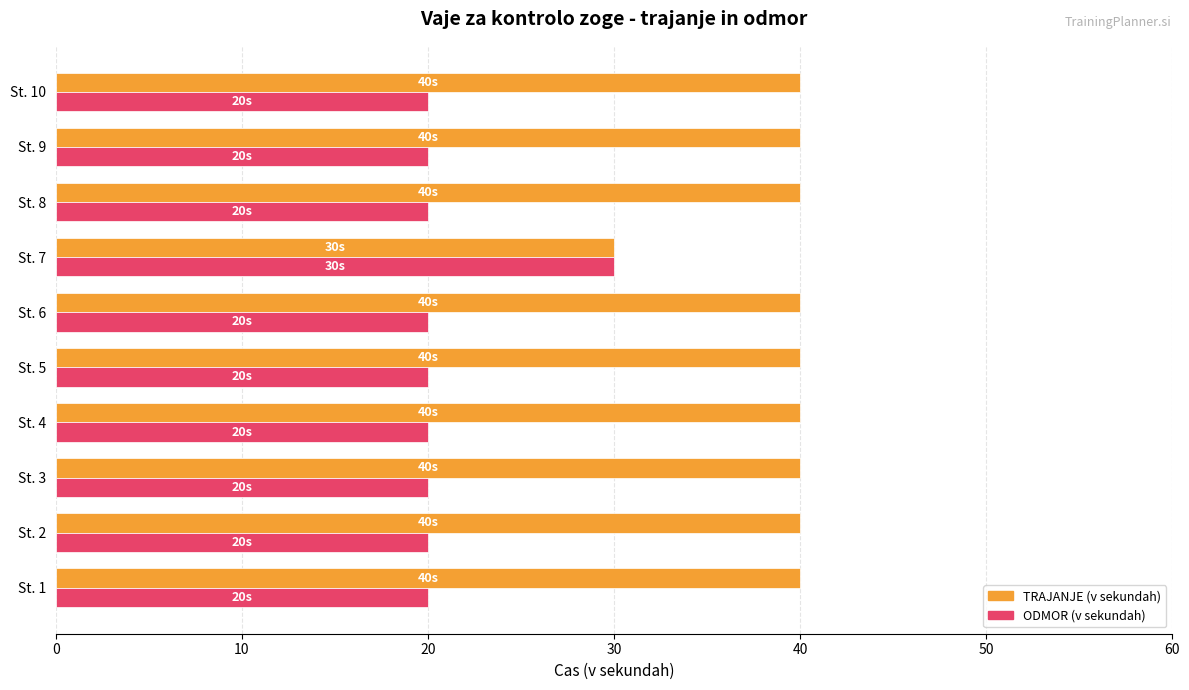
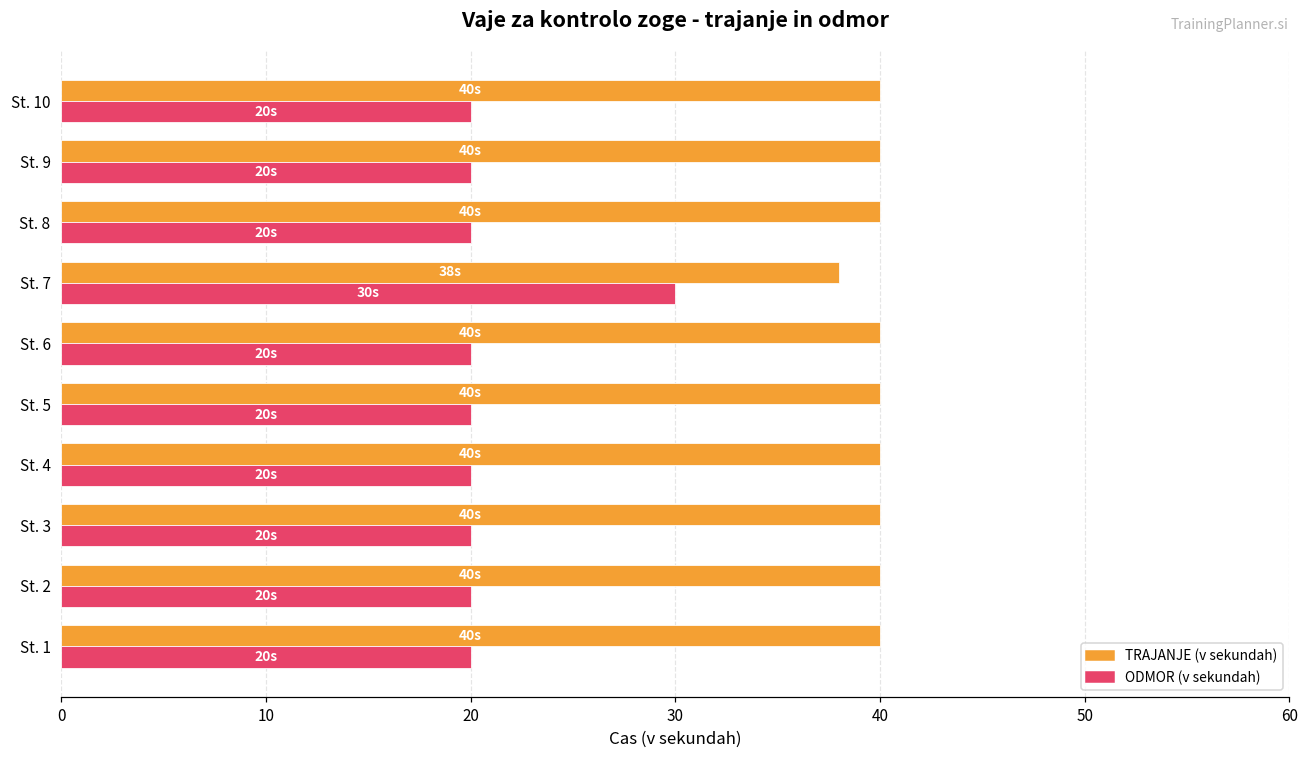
TRAJANJE (v sekundah), St. 7: 30s -> 38s
